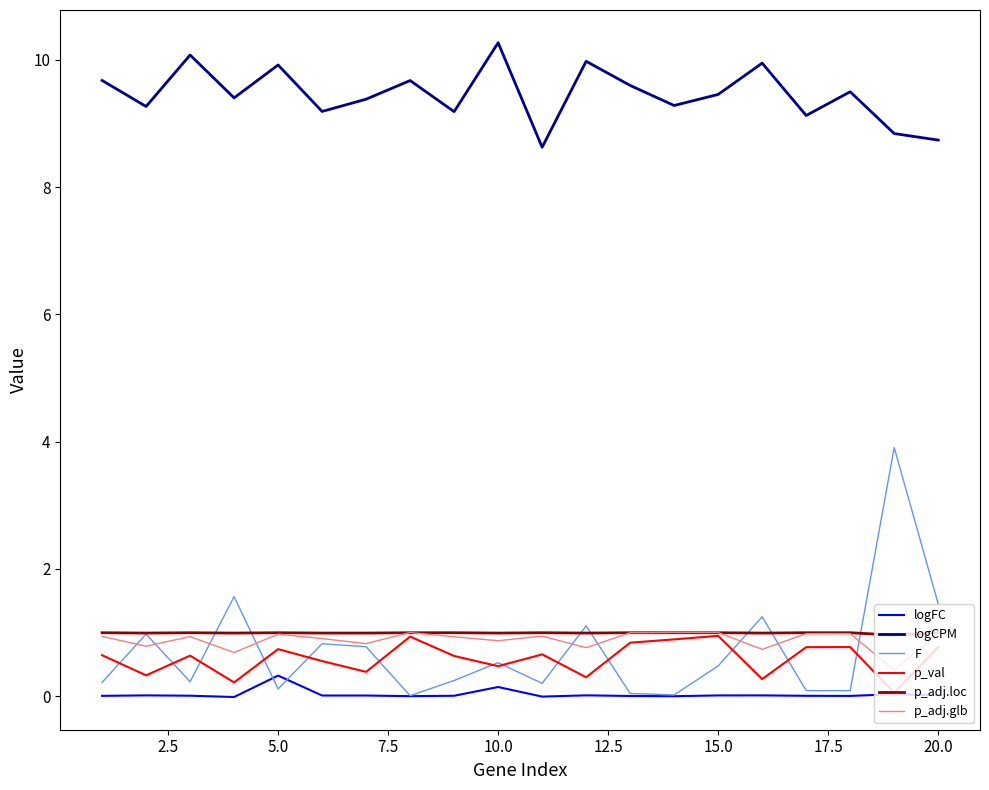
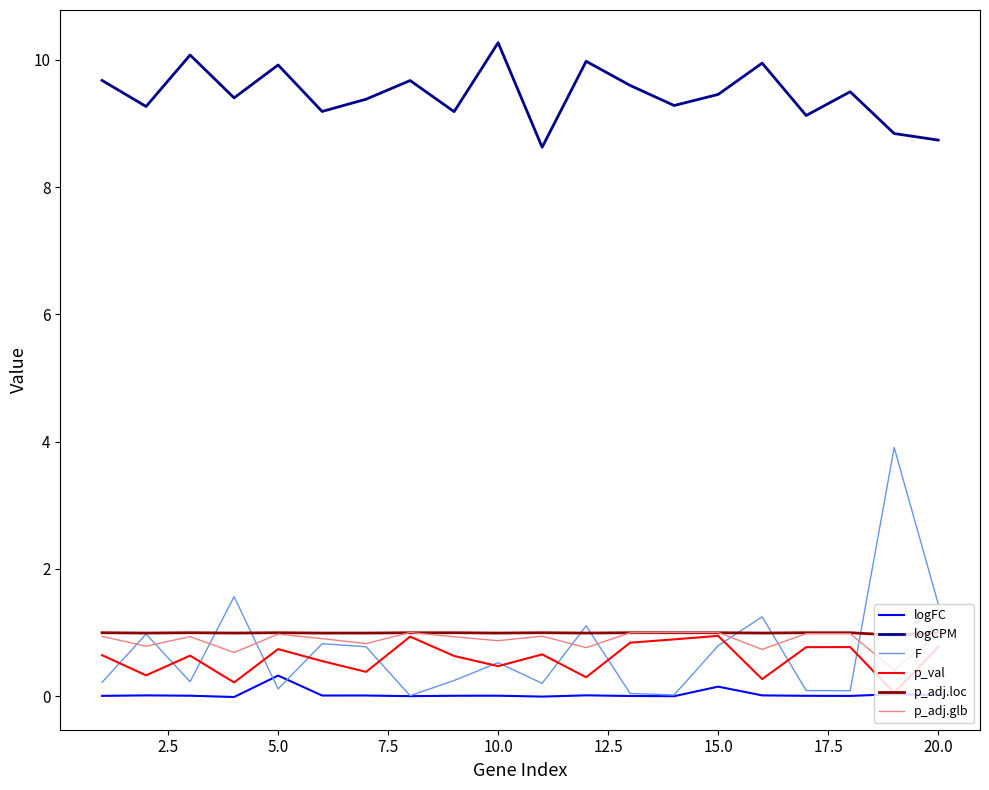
logFC, 10.0: 0.1 -> 0.0
logFC, 15.0: 0.0 -> 0.1
F, 15.0: 0.5 -> 0.8
